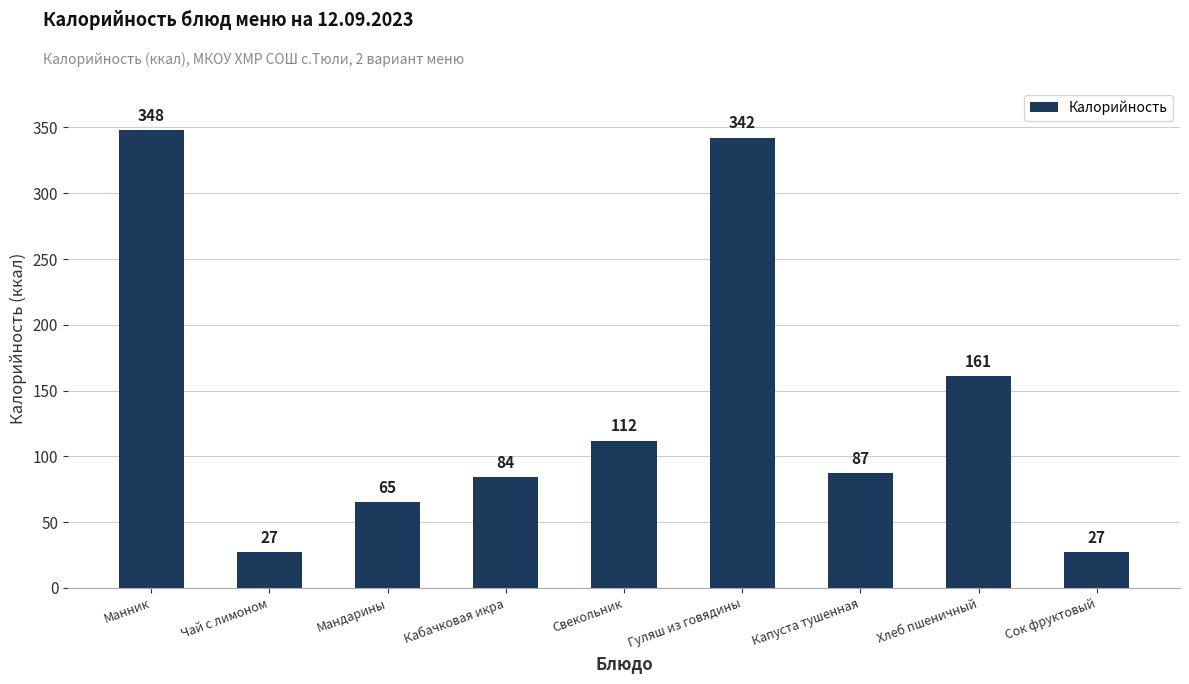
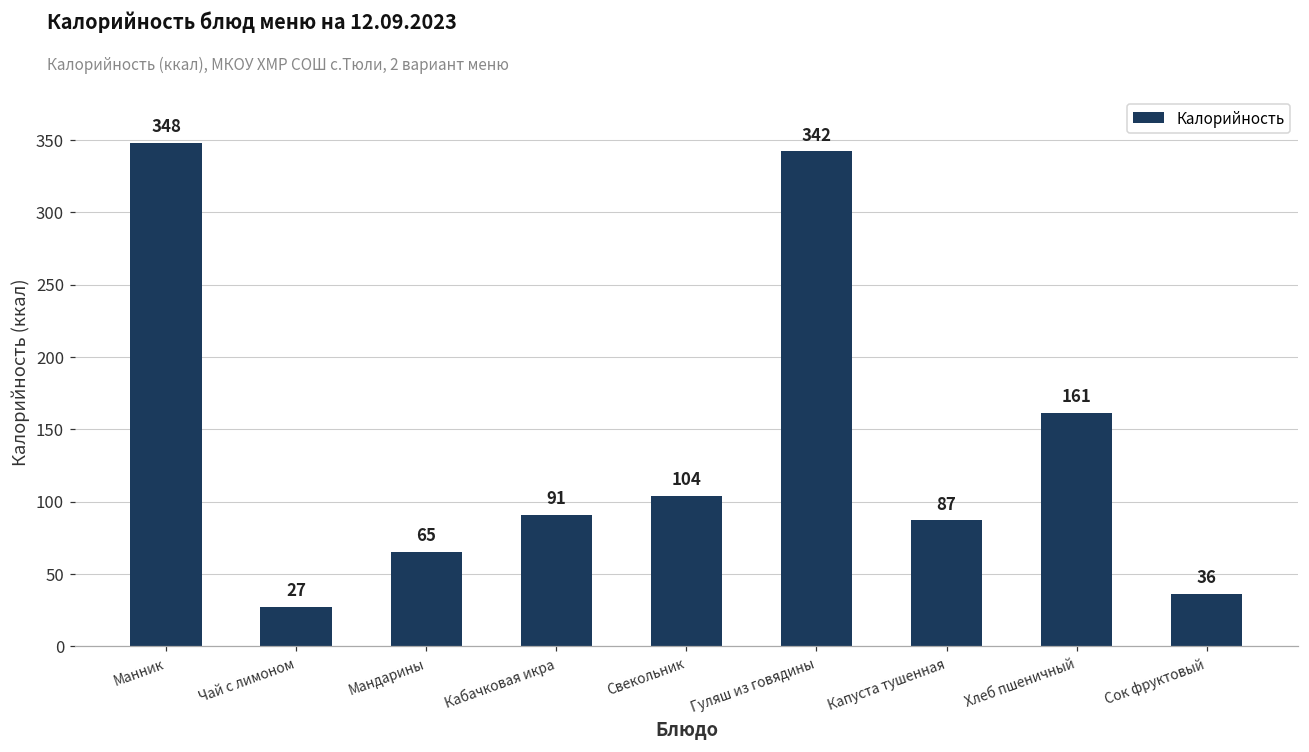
Кабачковая икра: 84 -> 91
Свекольник: 112 -> 104
Сок фруктовый: 27 -> 36
